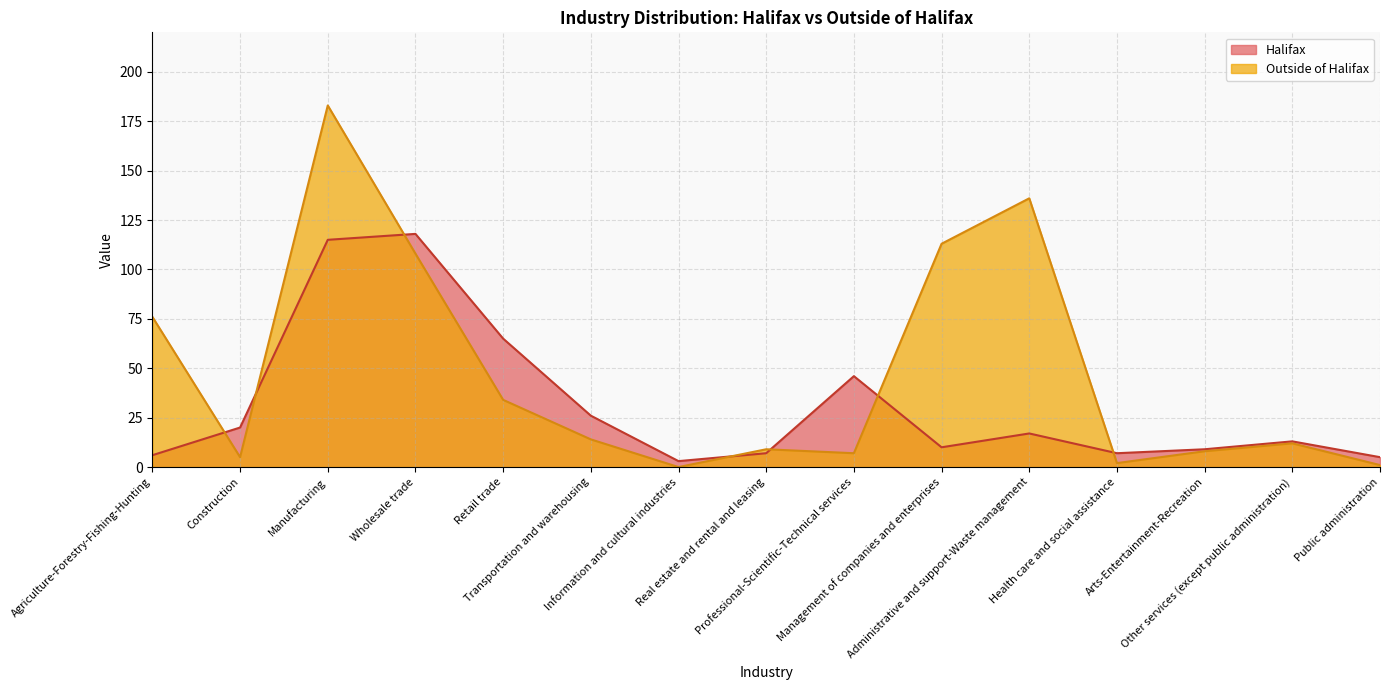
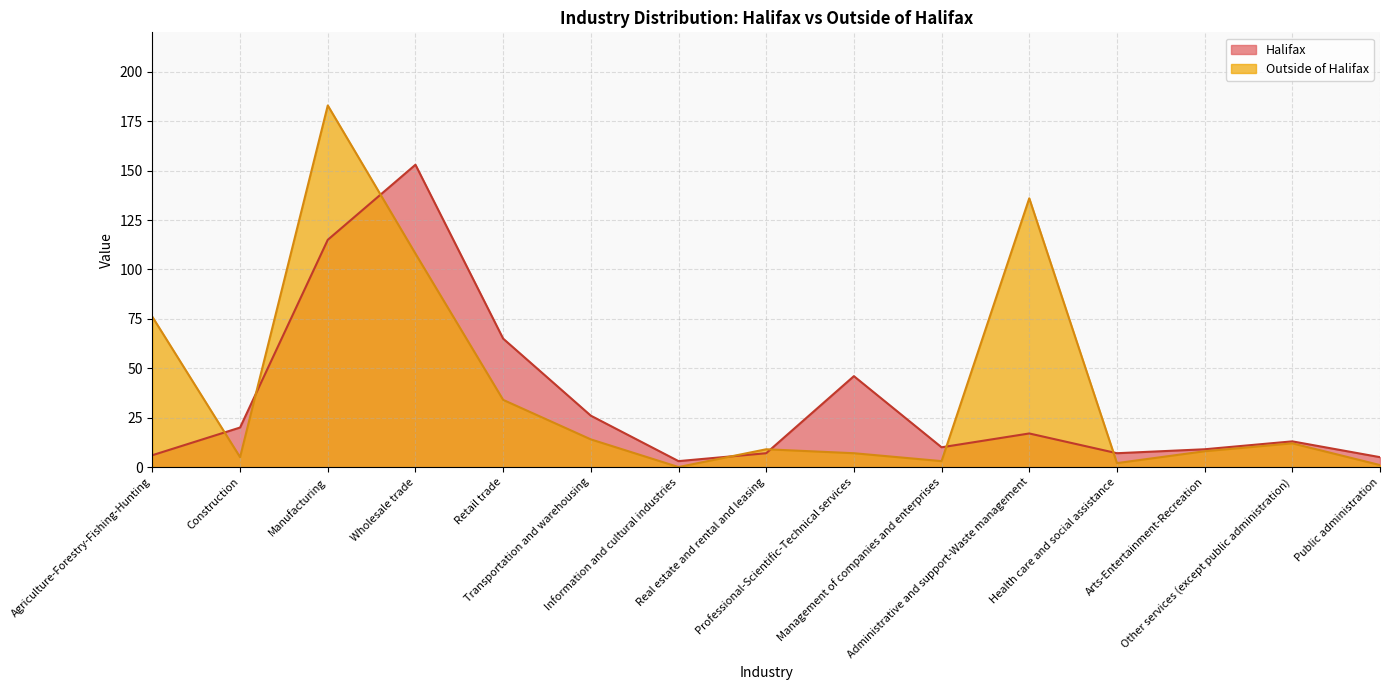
Halifax, Wholesale trade: 118 -> 153
Outside of Halifax, Management of companies and enterprises: 113 -> 3
